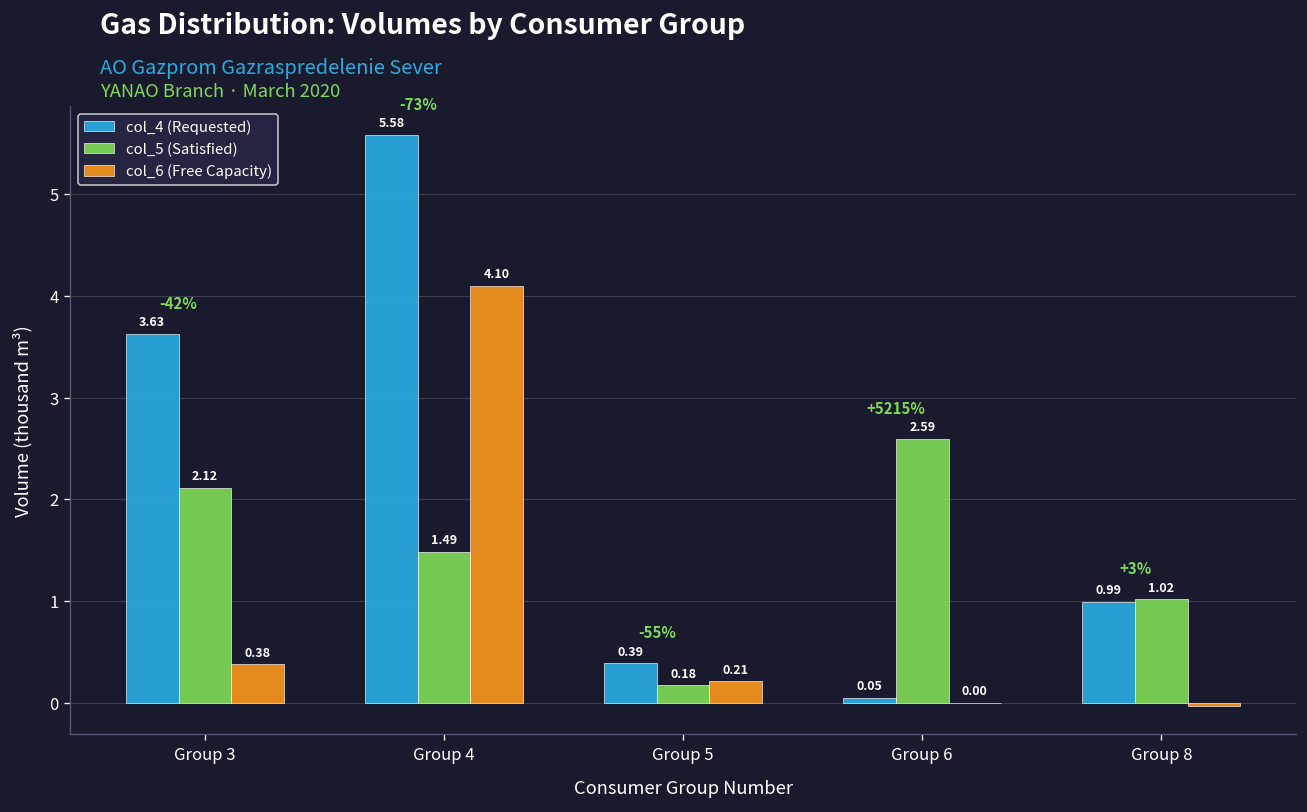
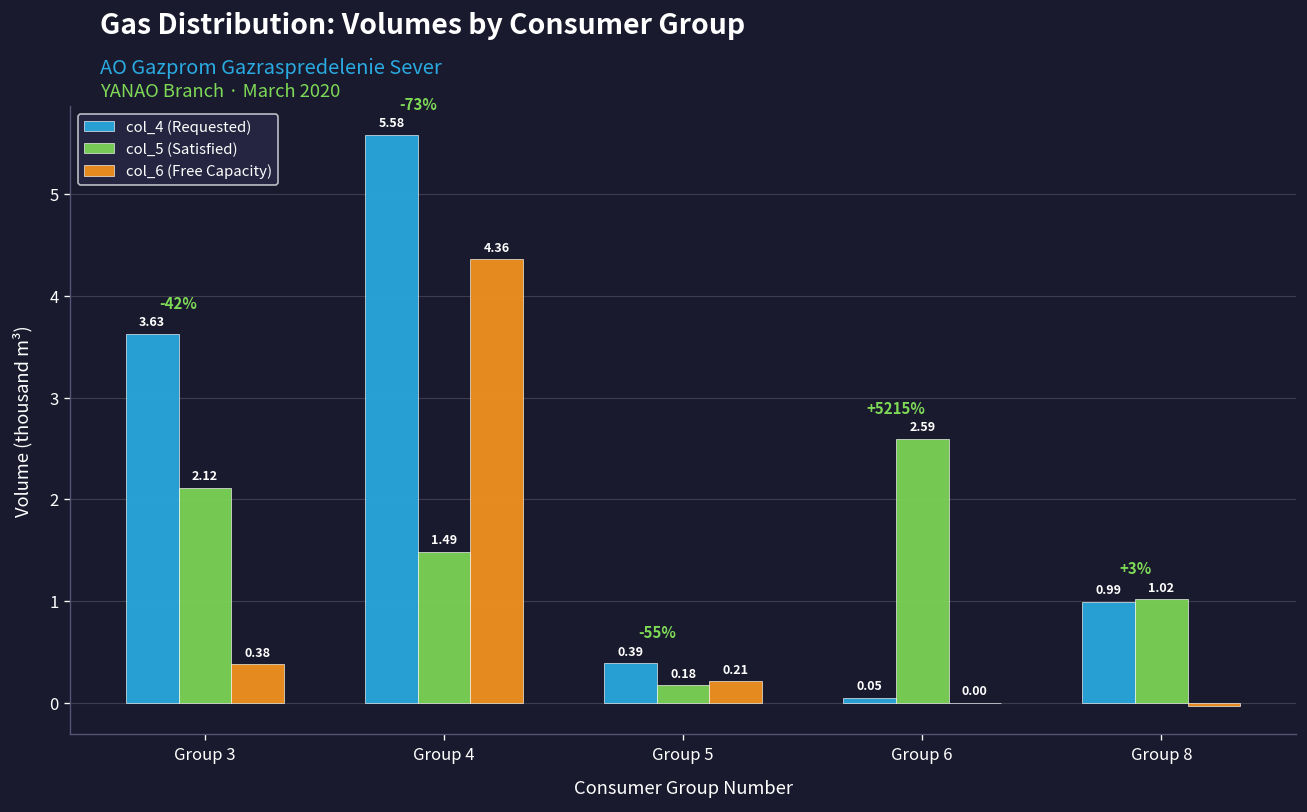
col_6 (Free Capacity), Group 4: 4.10 -> 4.36
